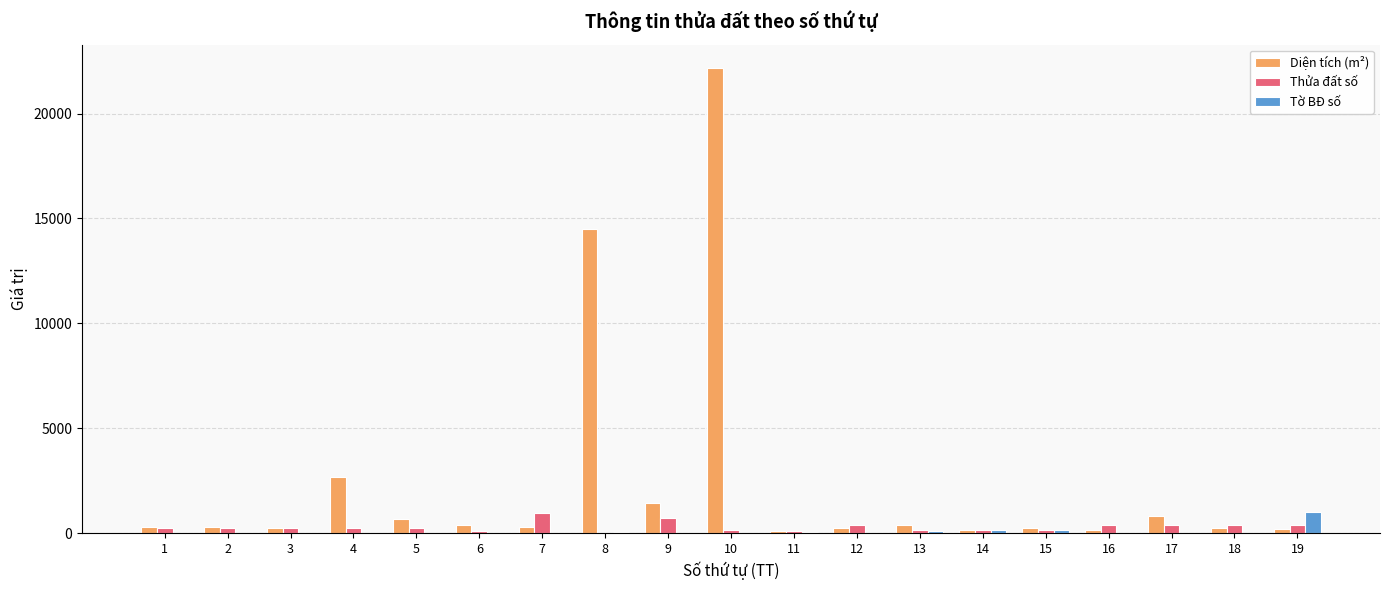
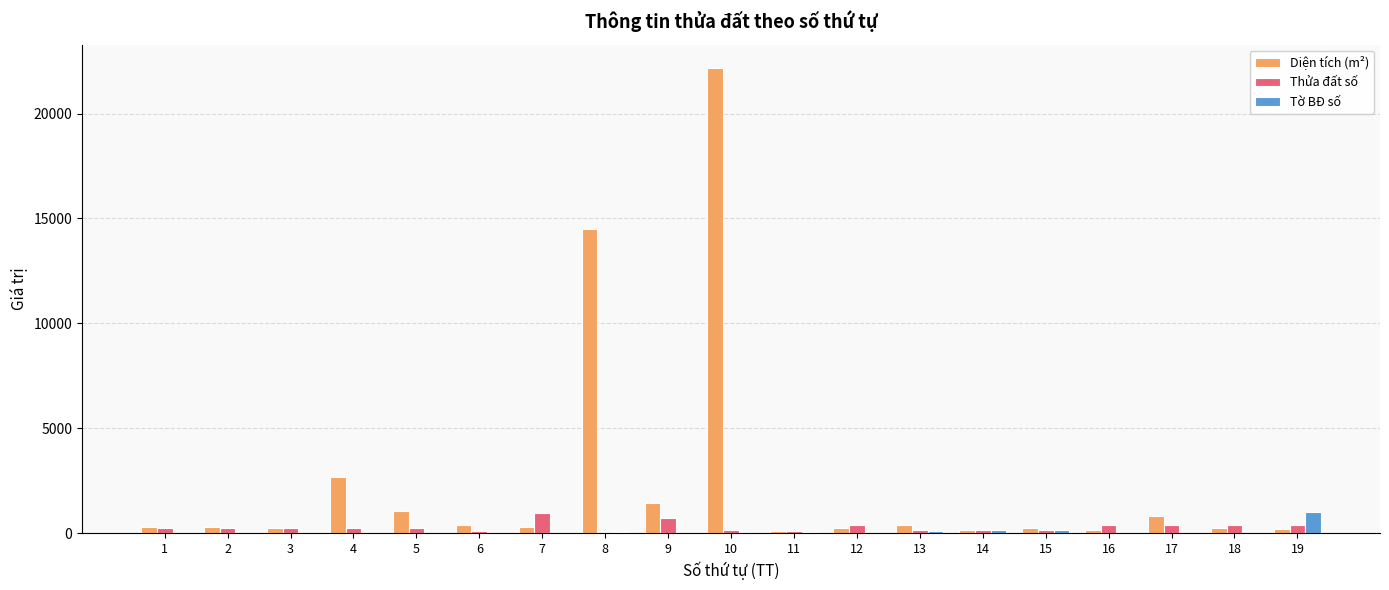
Diện tích (m²), 5: 700 -> 1100
